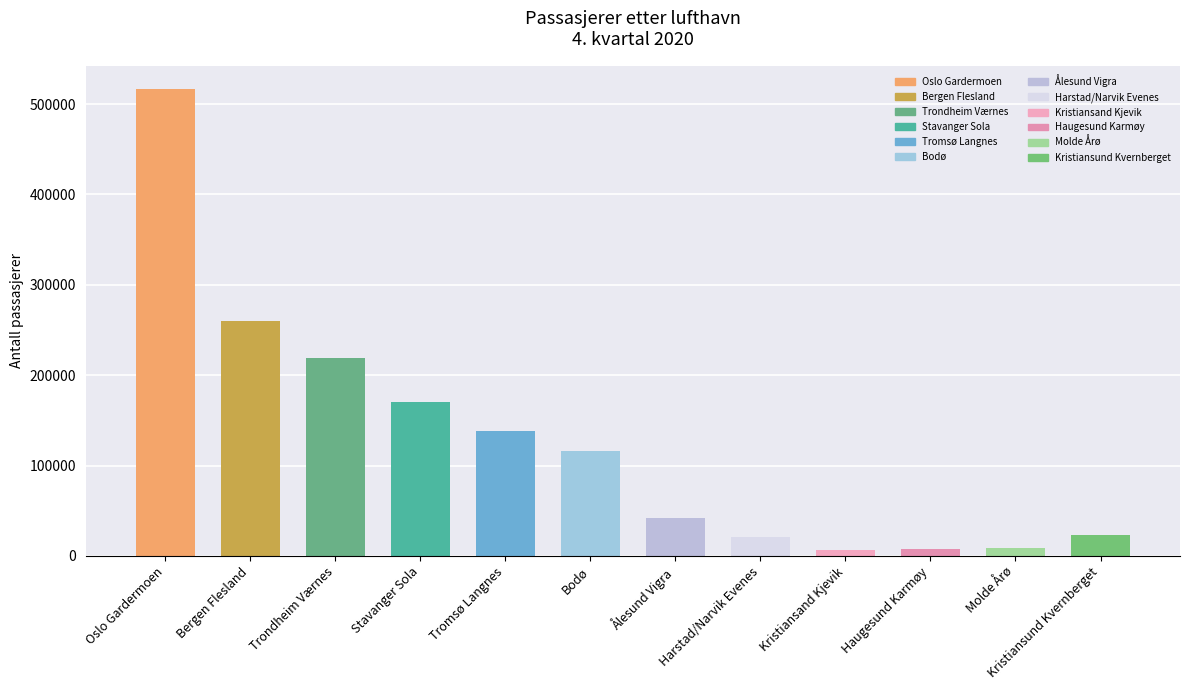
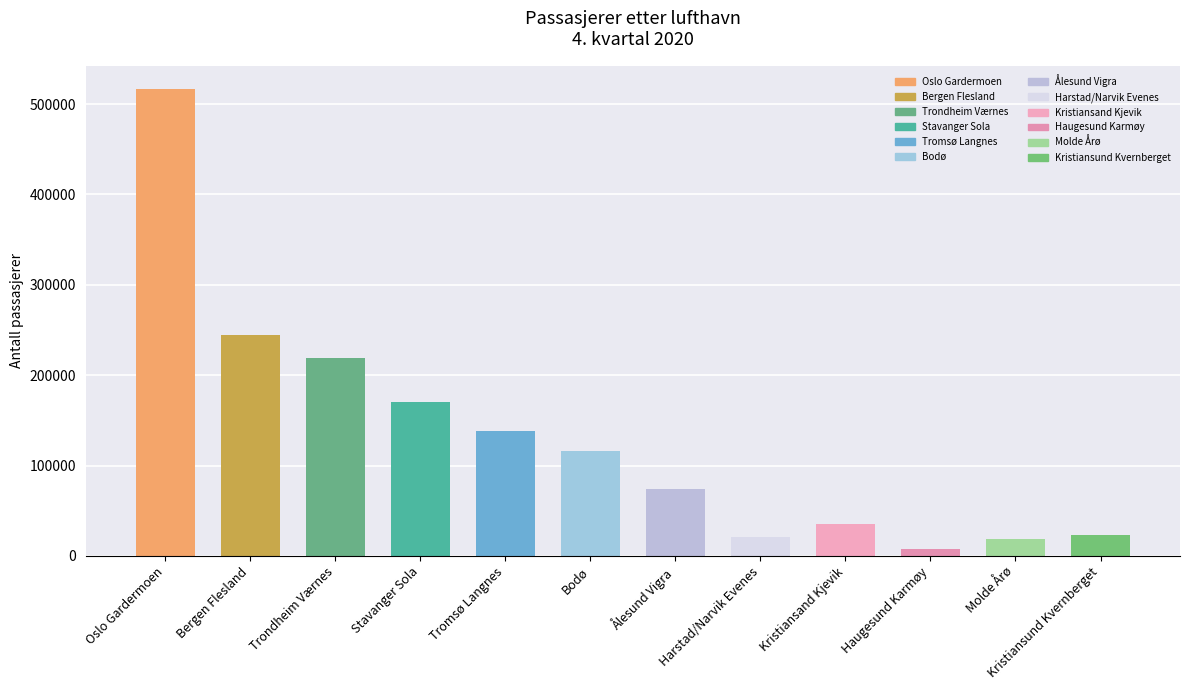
Bergen Flesland: 260000 -> 240000
Ålesund Vigra: 40000 -> 70000
Kristiansand Kjevik: 10000 -> 30000
Molde Årø: 10000 -> 20000
